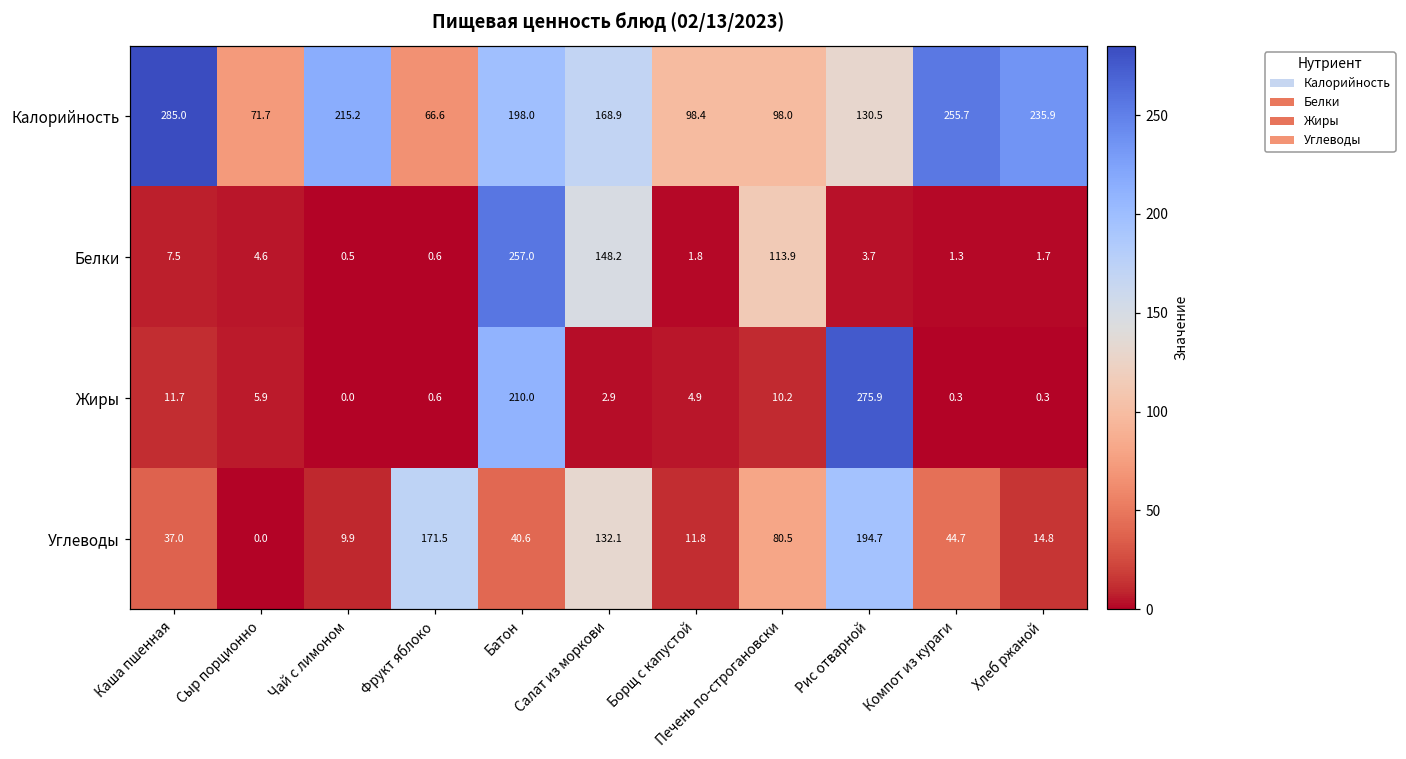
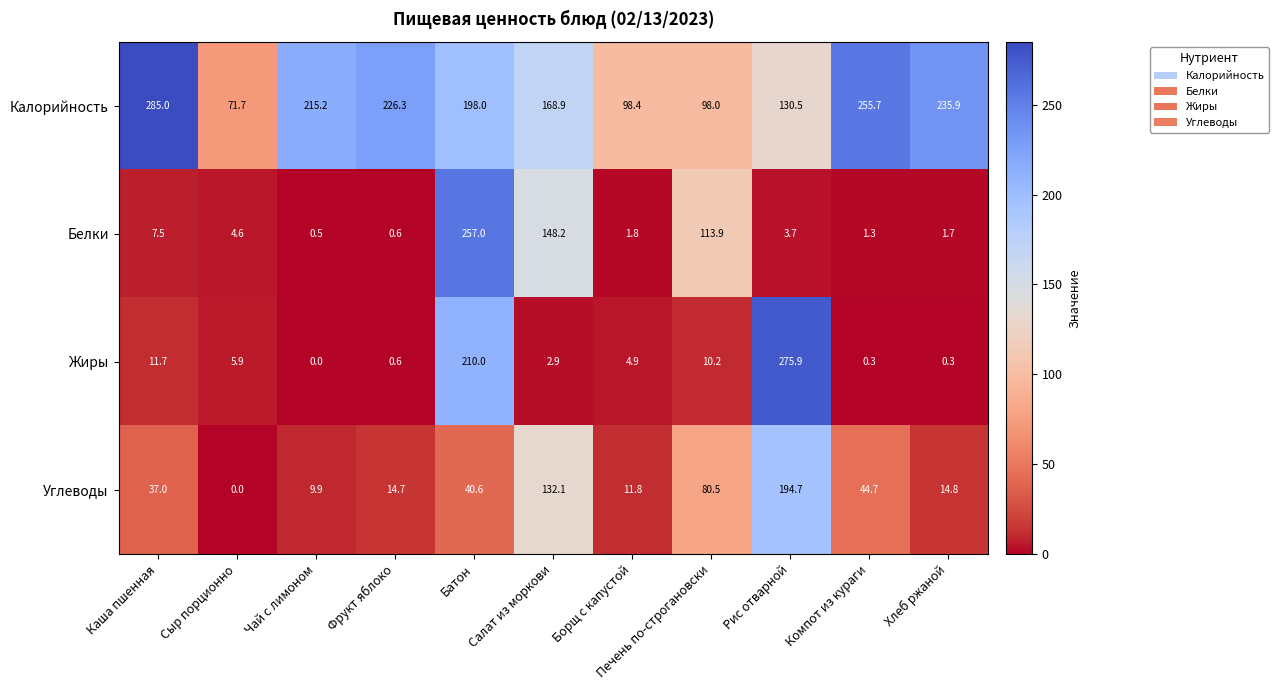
Калорийность, Фрукт яблоко: 66.6 -> 226.3
Углеводы, Фрукт яблоко: 171.5 -> 14.7
